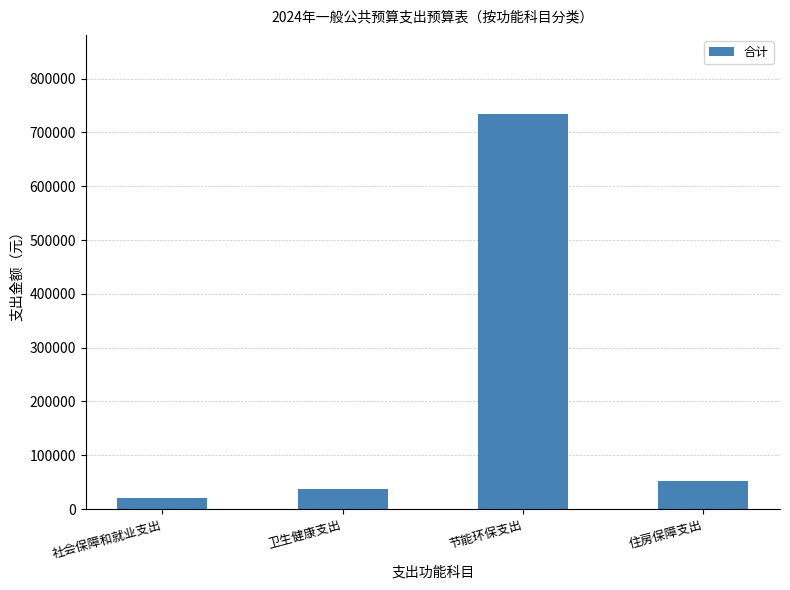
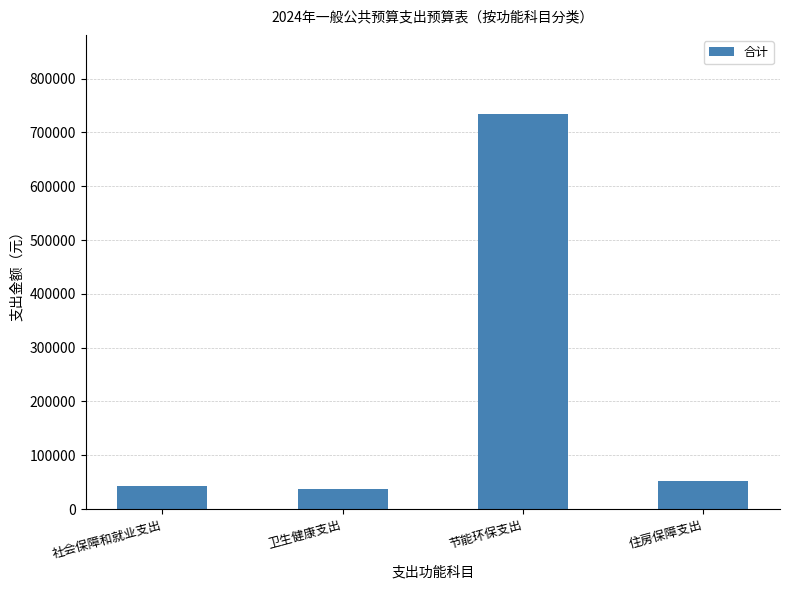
社会保障和就业支出: 20000 -> 40000
